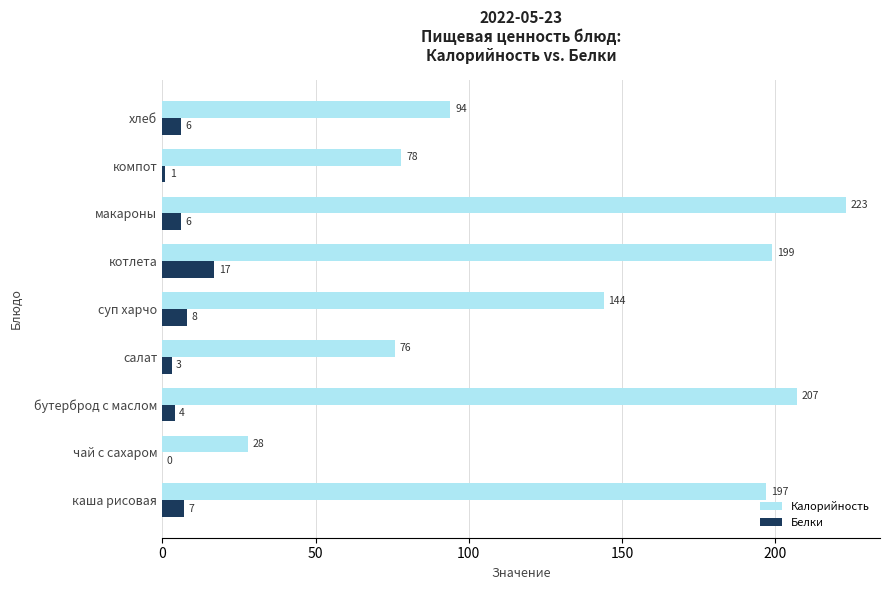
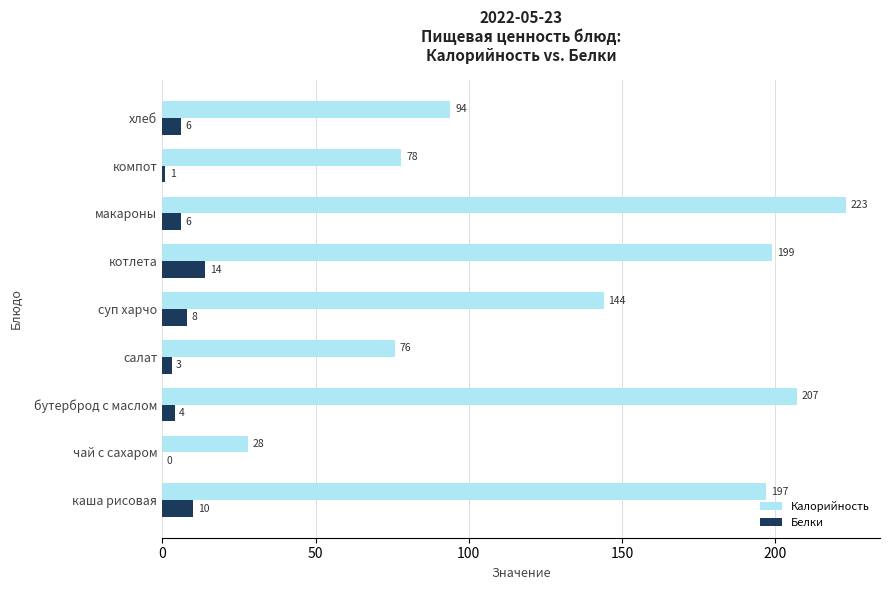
Белки, котлета: 17 -> 14
Белки, каша рисовая: 7 -> 10
